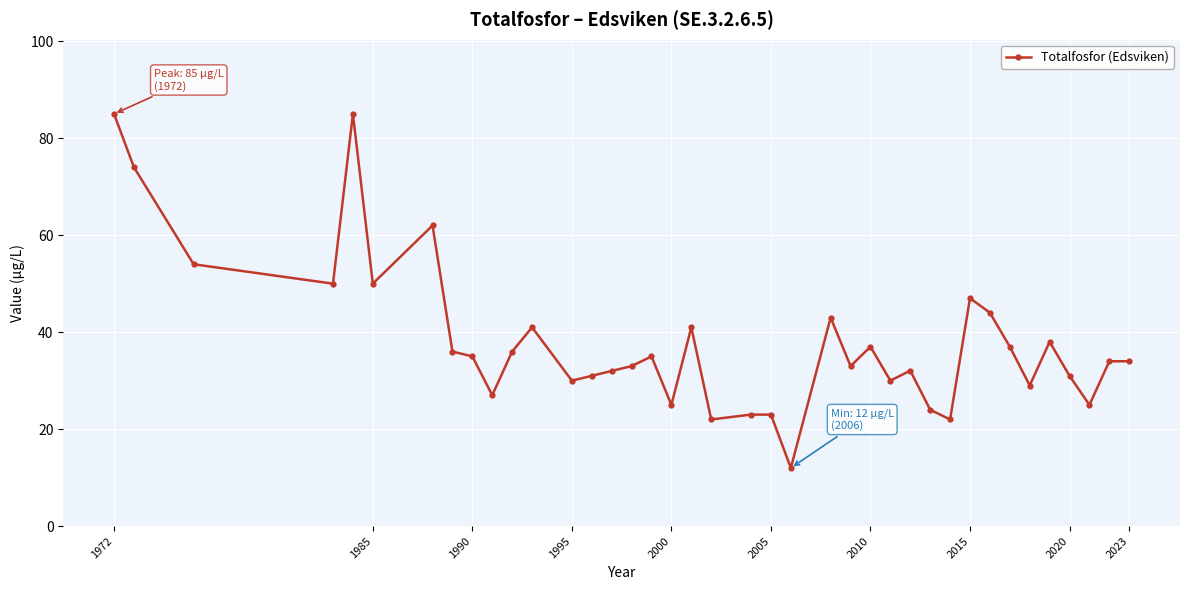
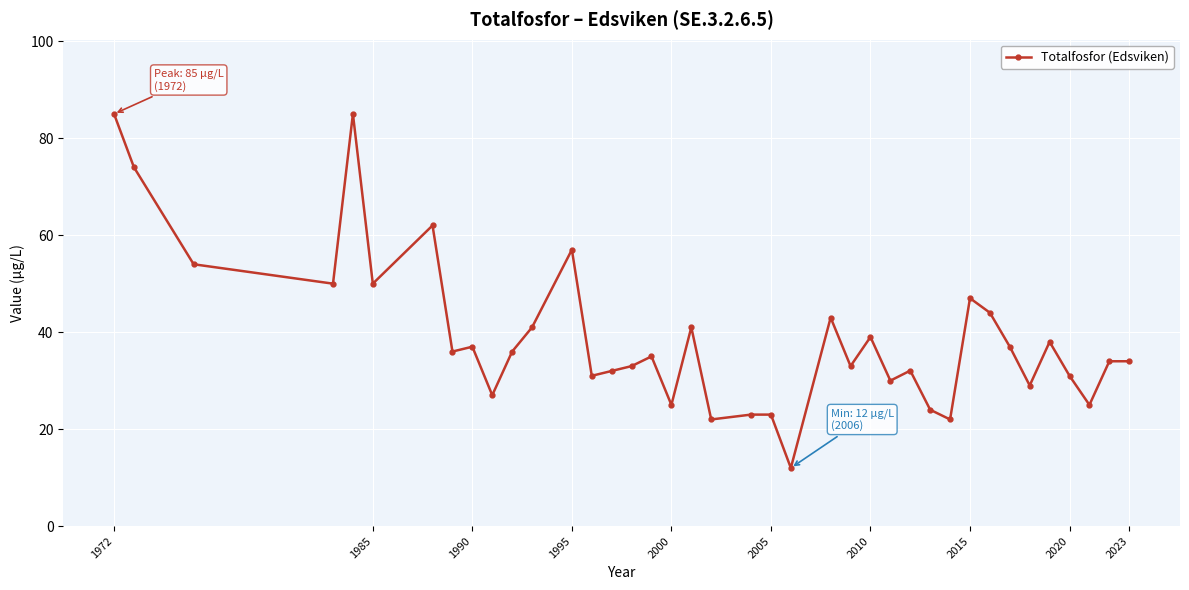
1990: 35 -> 37
1995: 30 -> 57
2010: 37 -> 39
